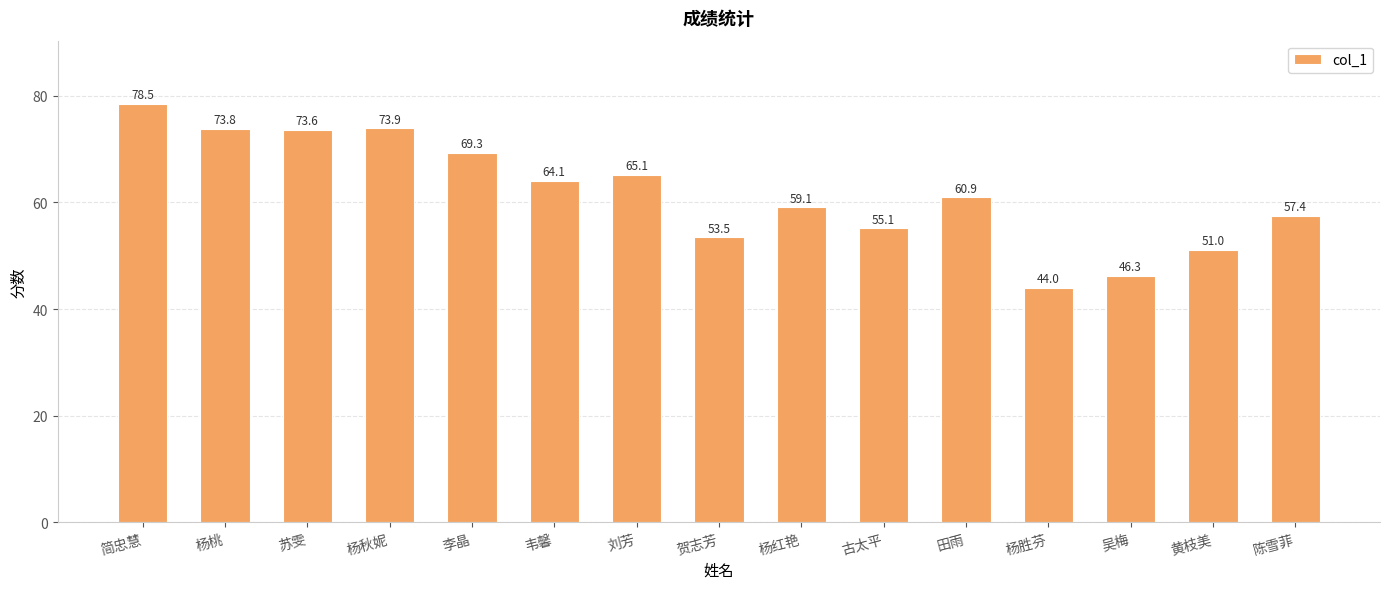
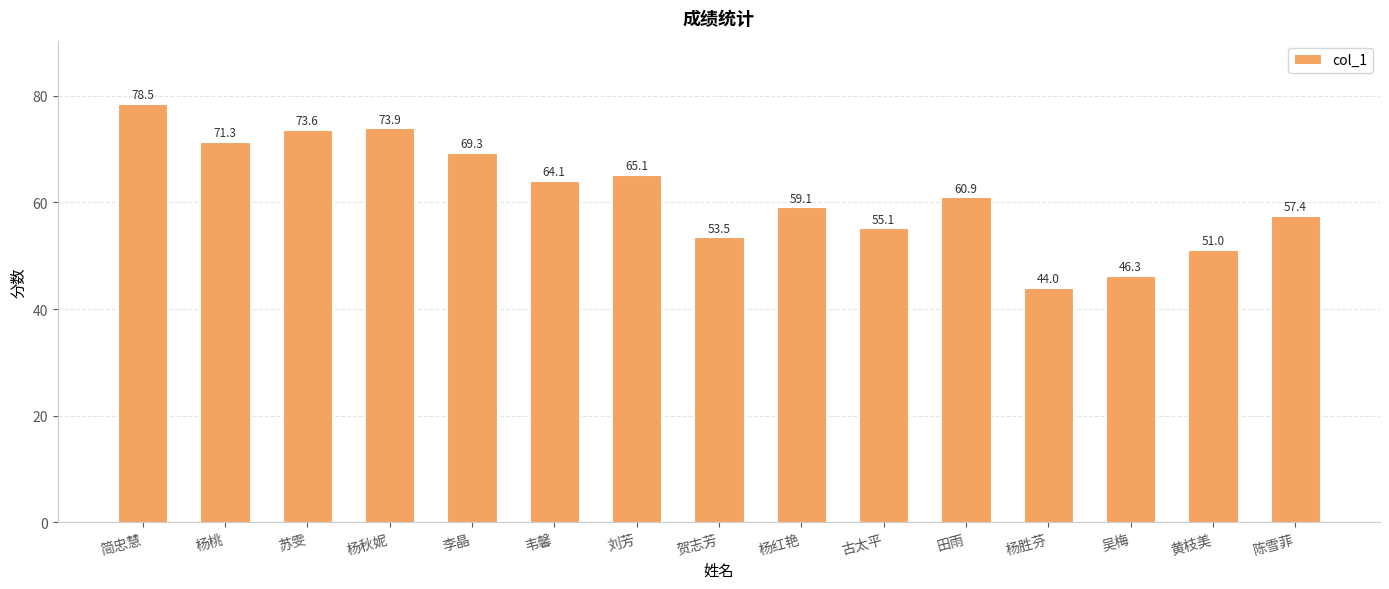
杨桃: 73.8 -> 71.3
